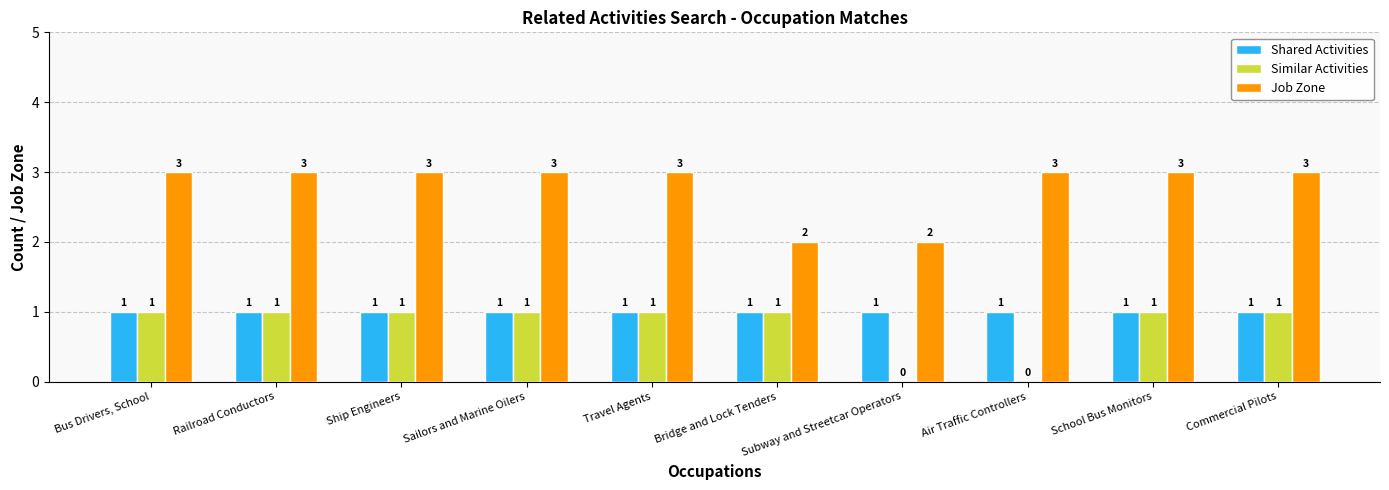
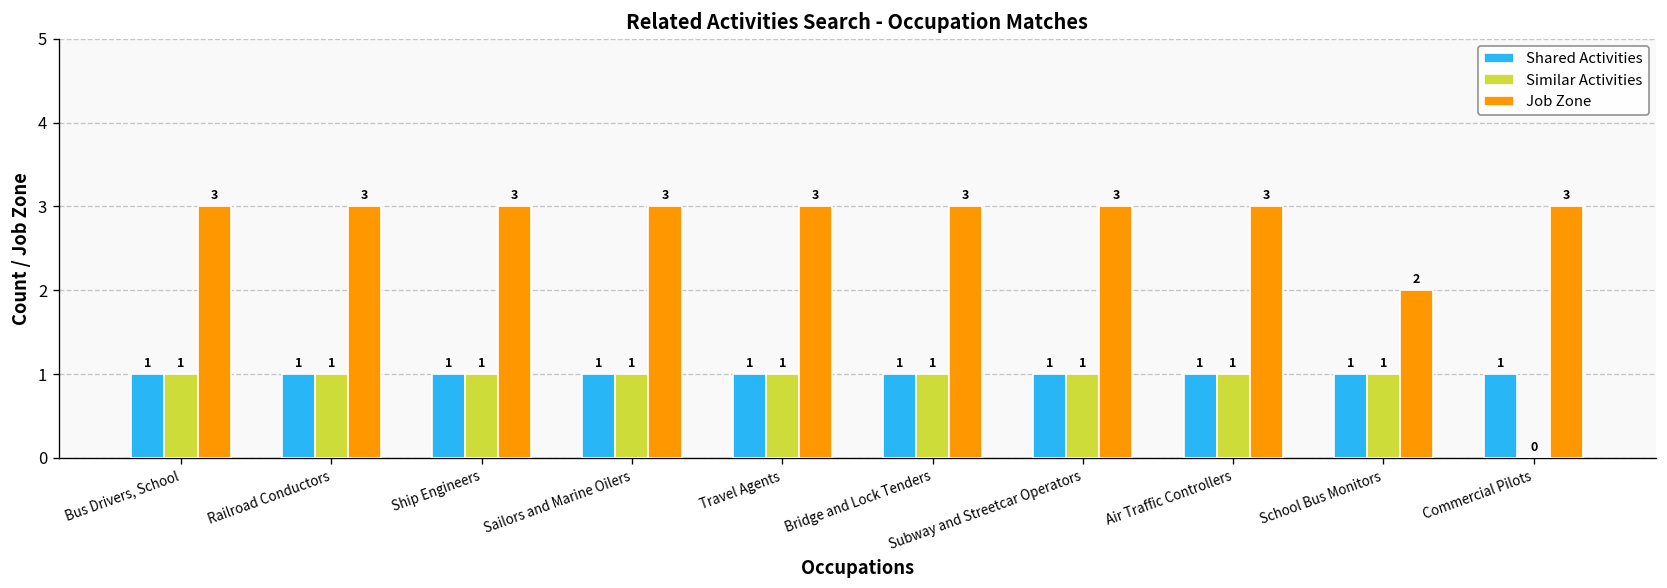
Job Zone, Bridge and Lock Tenders: 2 -> 3
Similar Activities, Subway and Streetcar Operators: 0 -> 1
Job Zone, Subway and Streetcar Operators: 2 -> 3
Similar Activities, Air Traffic Controllers: 0 -> 1
Job Zone, School Bus Monitors: 3 -> 2
Similar Activities, Commercial Pilots: 1 -> 0
